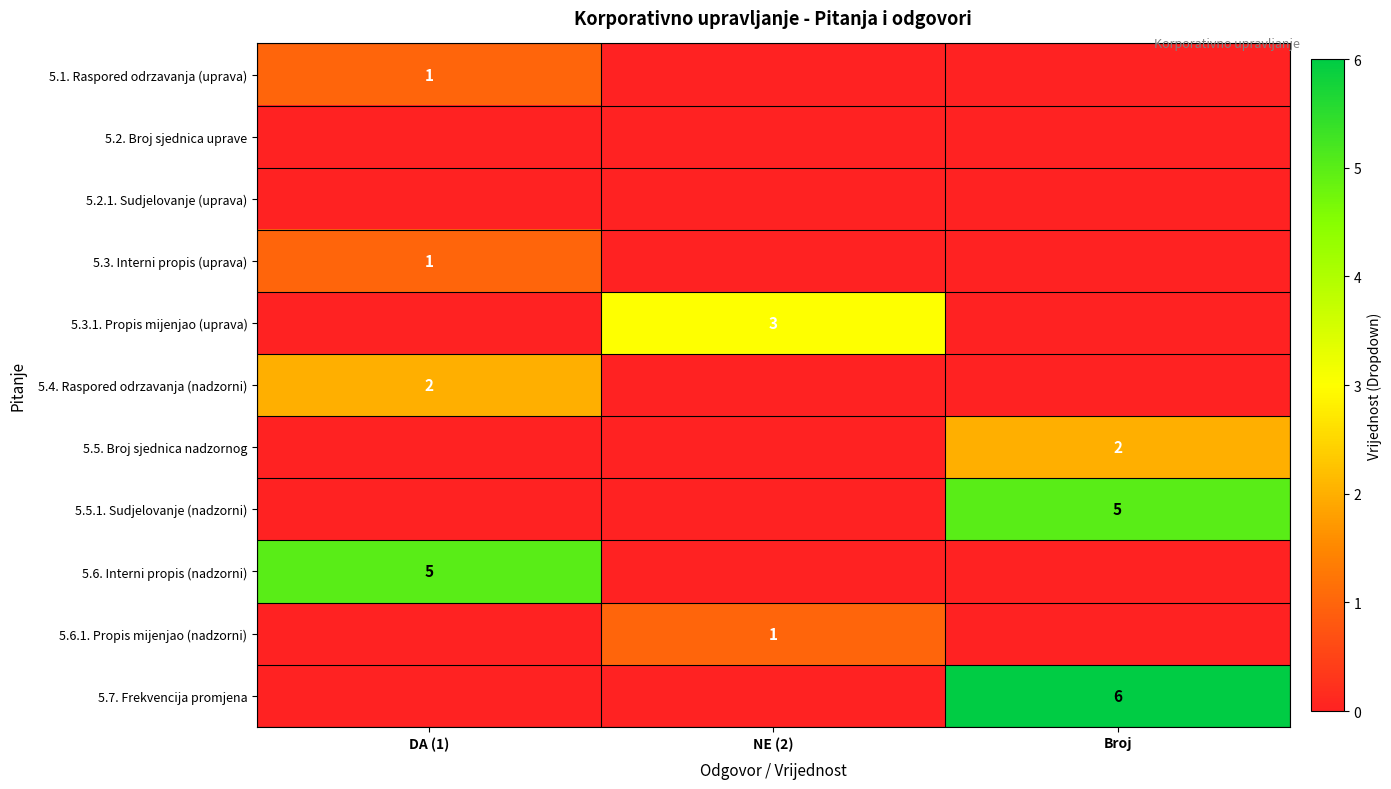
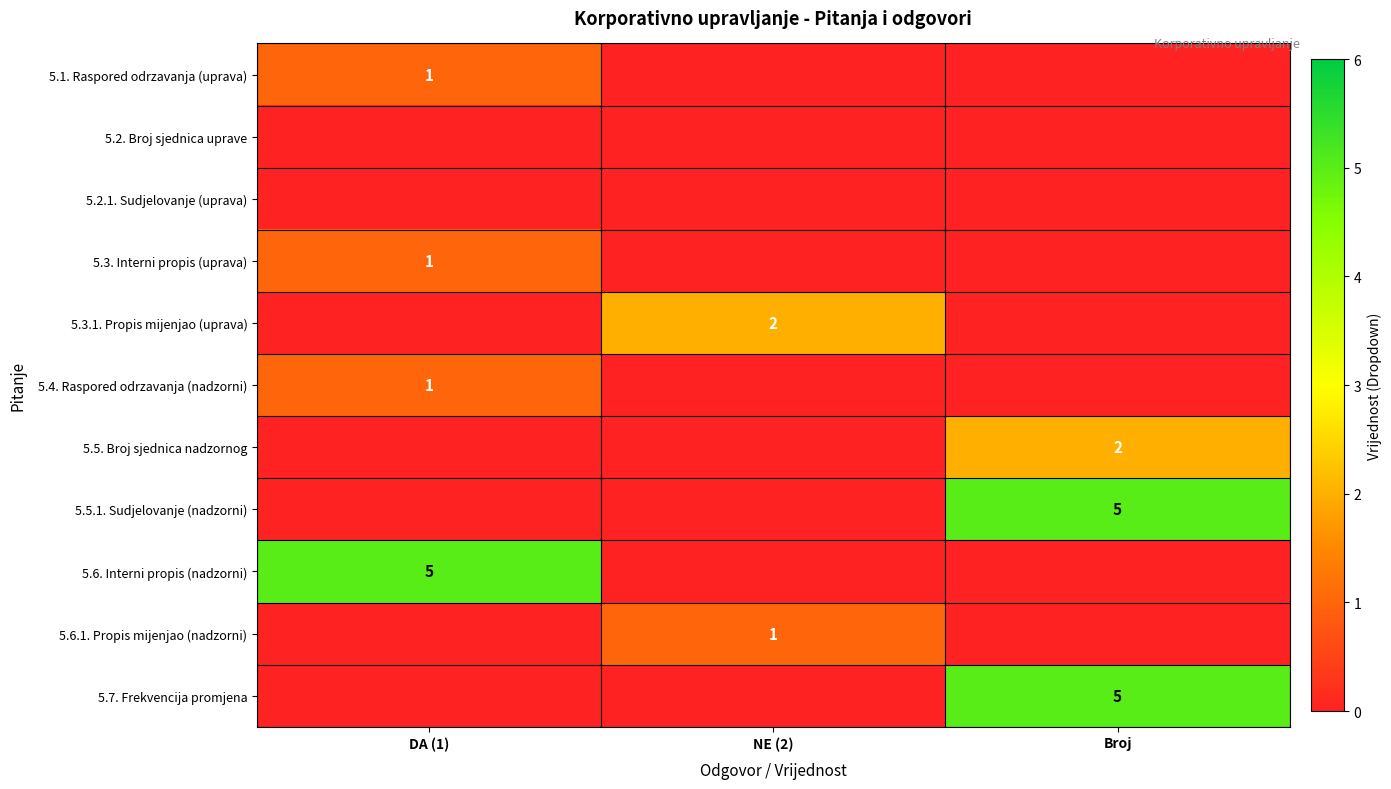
5.3.1. Propis mijenjao (uprava), NE (2): 3 -> 2
5.4. Raspored odrzavanja (nadzorni), DA (1): 2 -> 1
5.7. Frekvencija promjena, Broj: 6 -> 5
